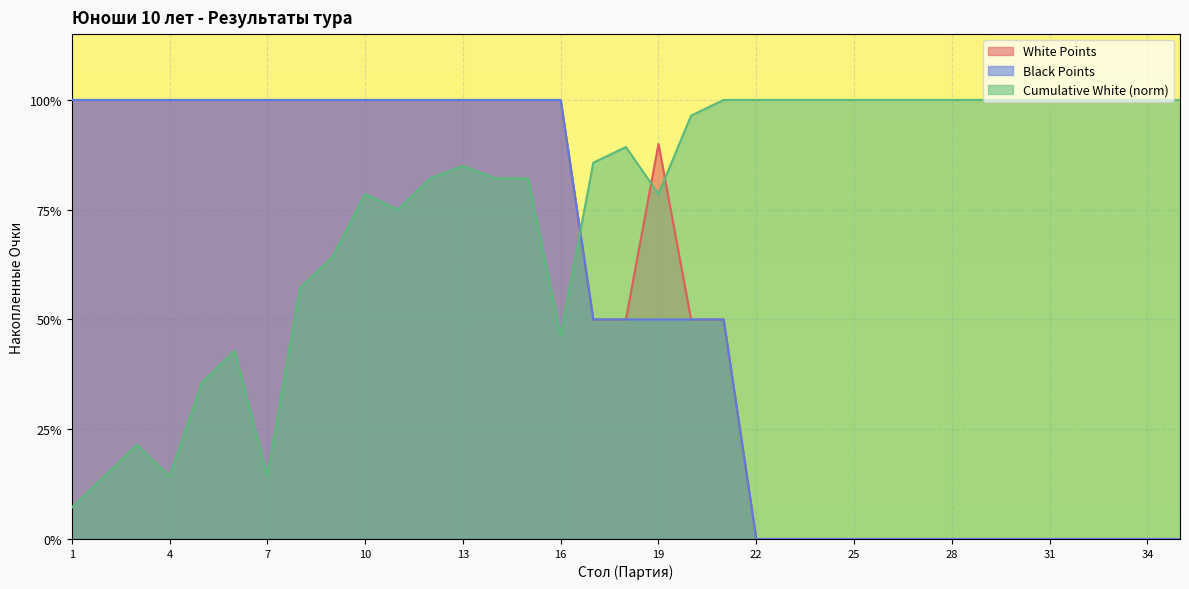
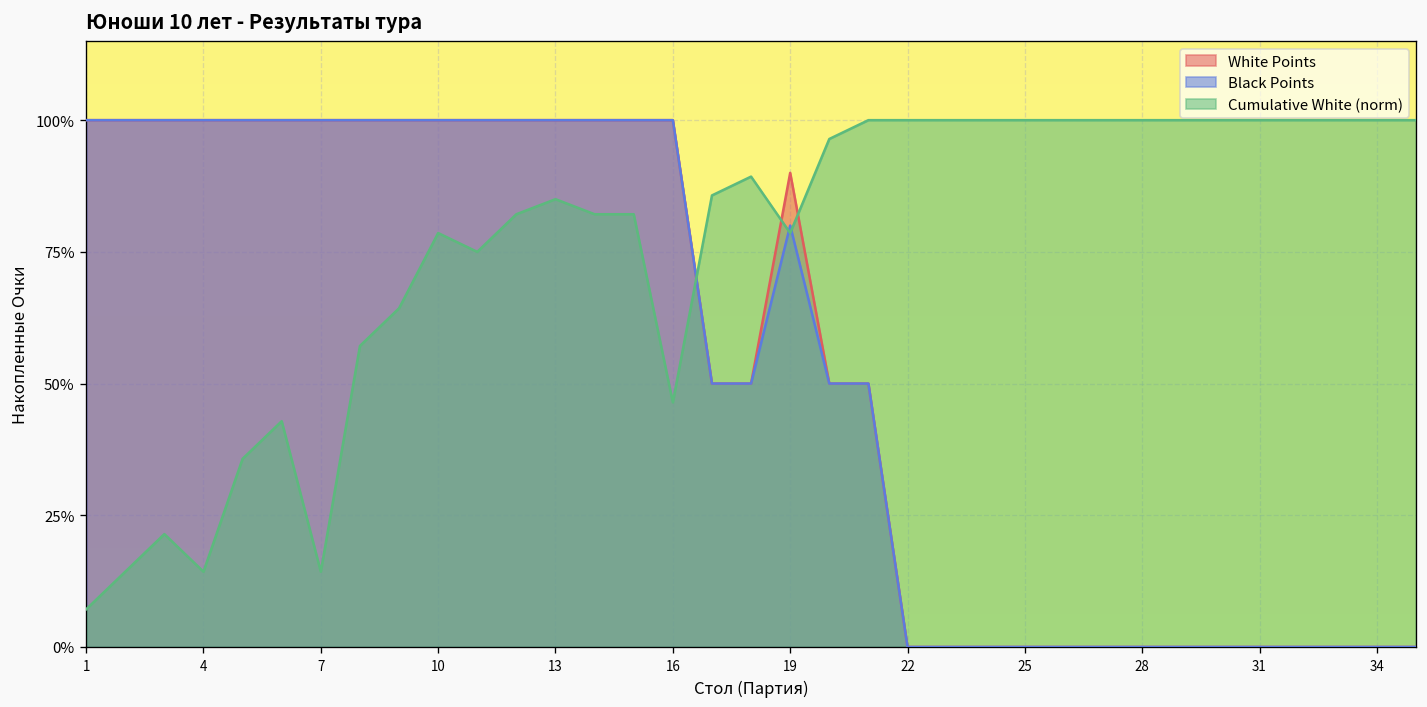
Black Points, 19: 50% -> 80%
